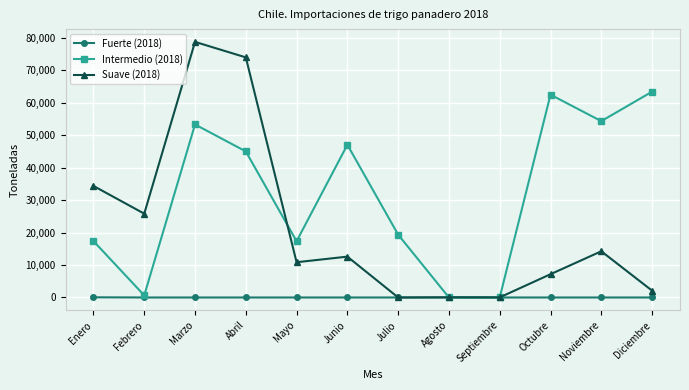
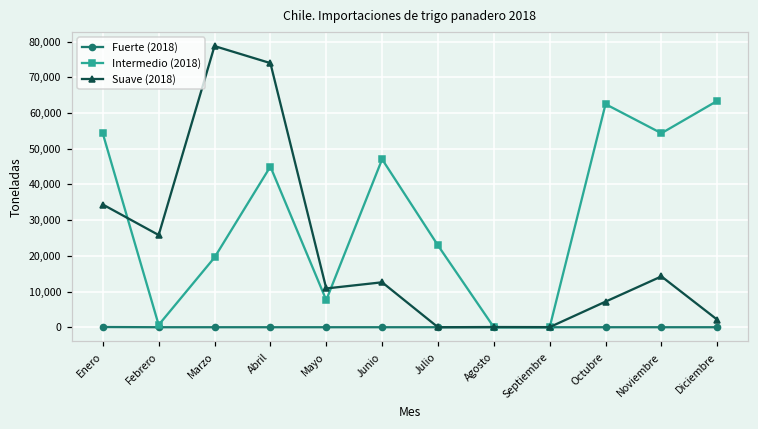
Intermedio (2018), Enero: 17,000 -> 54,000
Intermedio (2018), Marzo: 53,000 -> 20,000
Intermedio (2018), Mayo: 17,000 -> 8,000
Intermedio (2018), Julio: 19,000 -> 23,000
